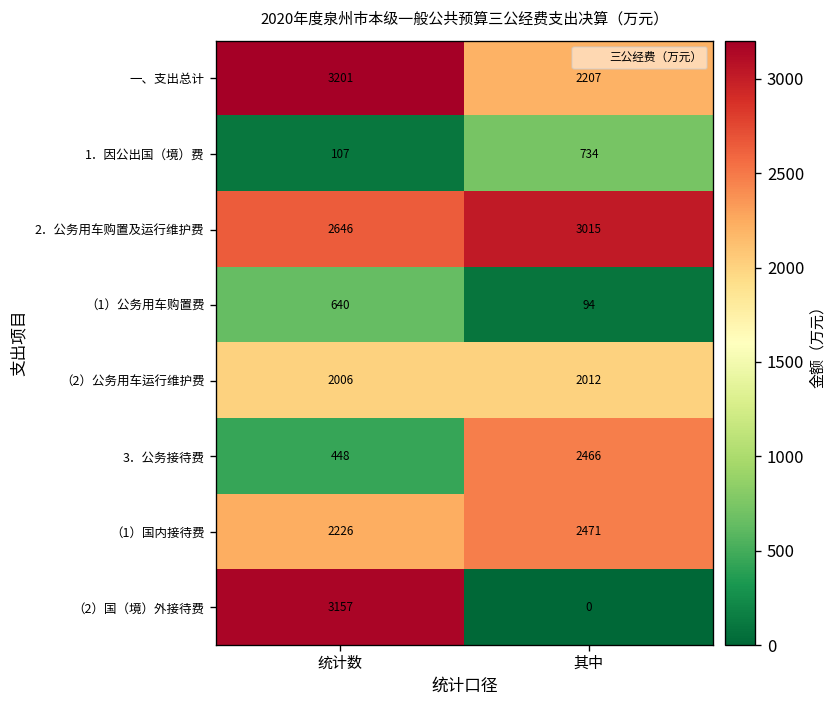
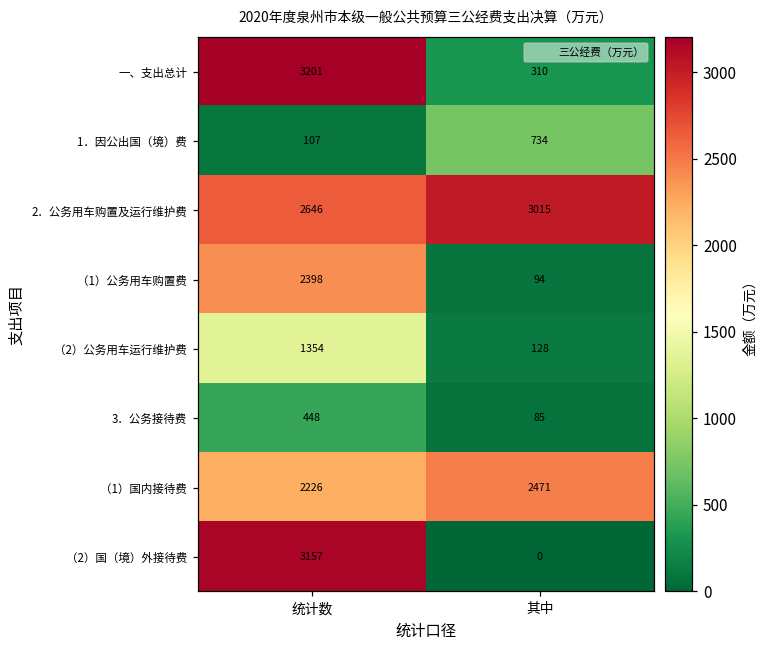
一、支出总计, 其中: 2207 -> 310
（1）公务用车购置费, 统计数: 640 -> 2398
（2）公务用车运行维护费, 统计数: 2006 -> 1354
（2）公务用车运行维护费, 其中: 2012 -> 128
3．公务接待费, 其中: 2466 -> 85
